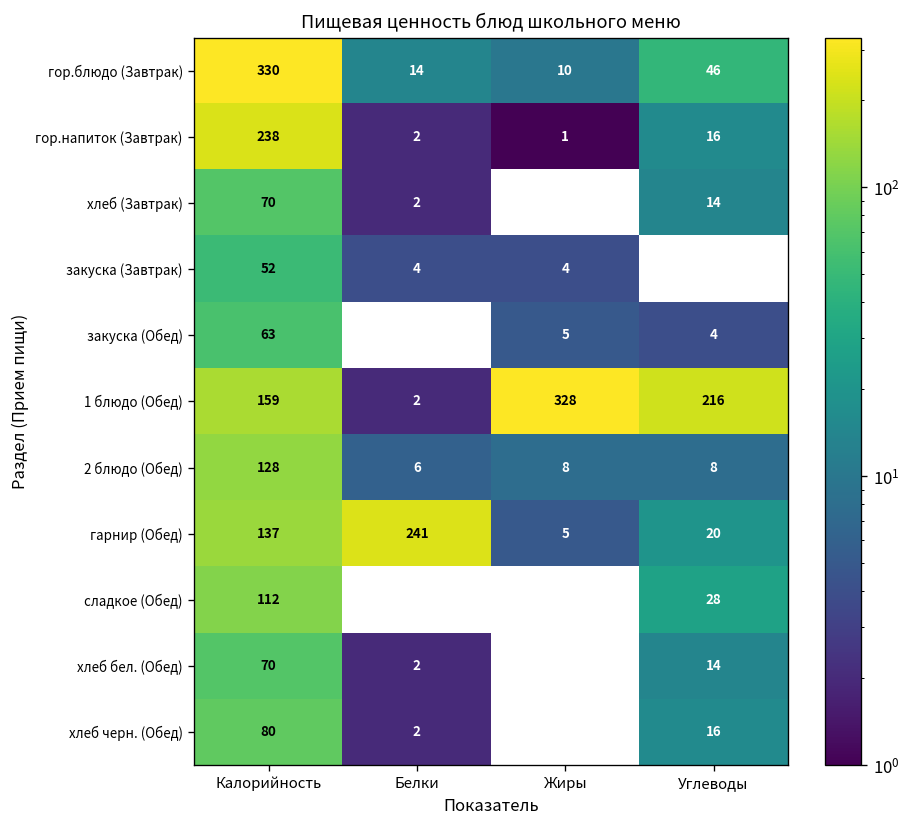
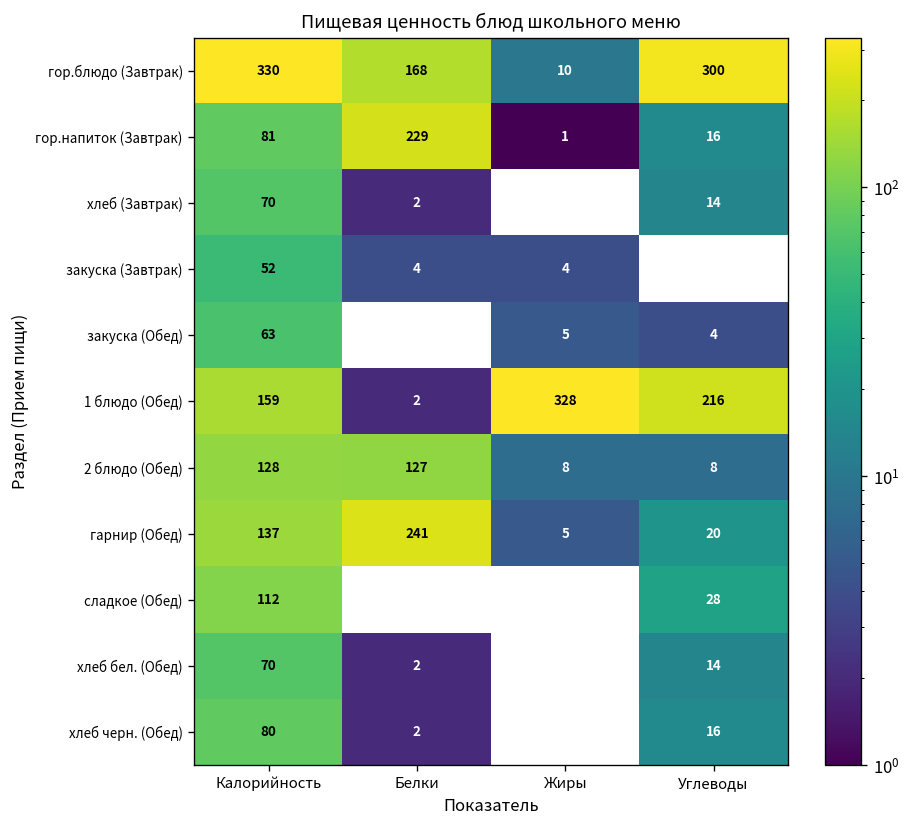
гор.блюдо (Завтрак), Белки: 14 -> 168
гор.блюдо (Завтрак), Углеводы: 46 -> 300
гор.напиток (Завтрак), Калорийность: 238 -> 81
гор.напиток (Завтрак), Белки: 2 -> 229
2 блюдо (Обед), Белки: 6 -> 127
